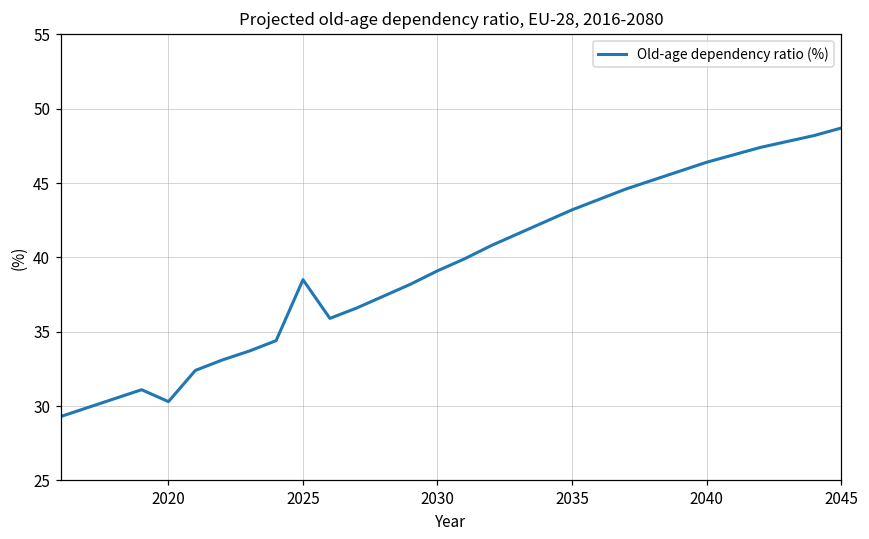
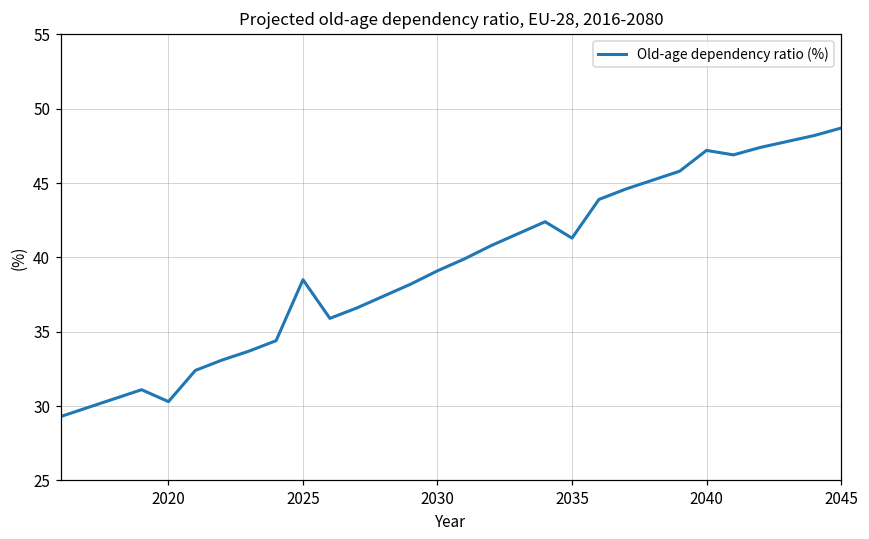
2035: 43.2 -> 41.3
2040: 46.4 -> 47.2
